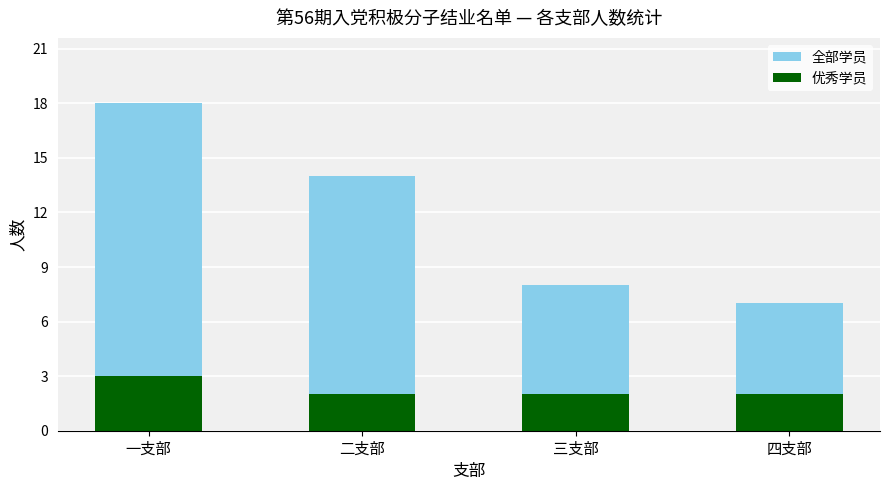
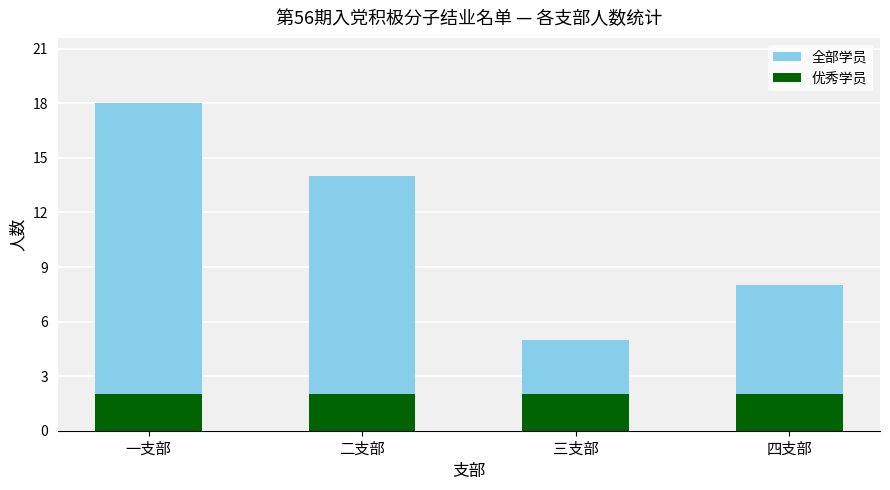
优秀学员, 一支部: 3 -> 2
全部学员, 三支部: 8 -> 5
全部学员, 四支部: 7 -> 8
